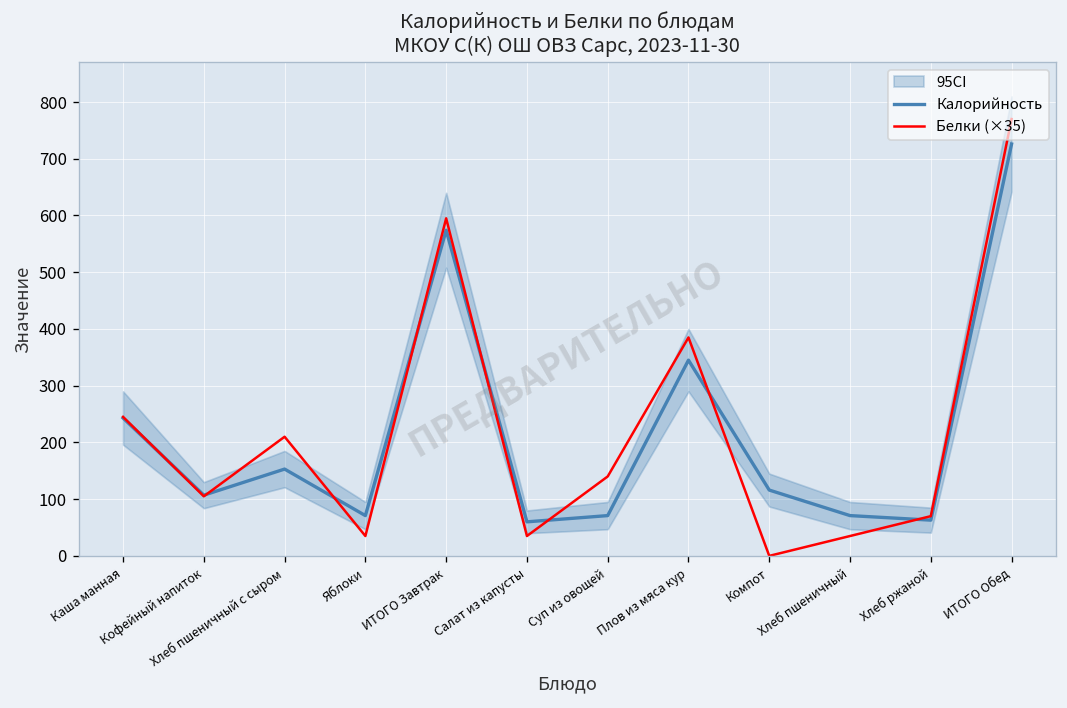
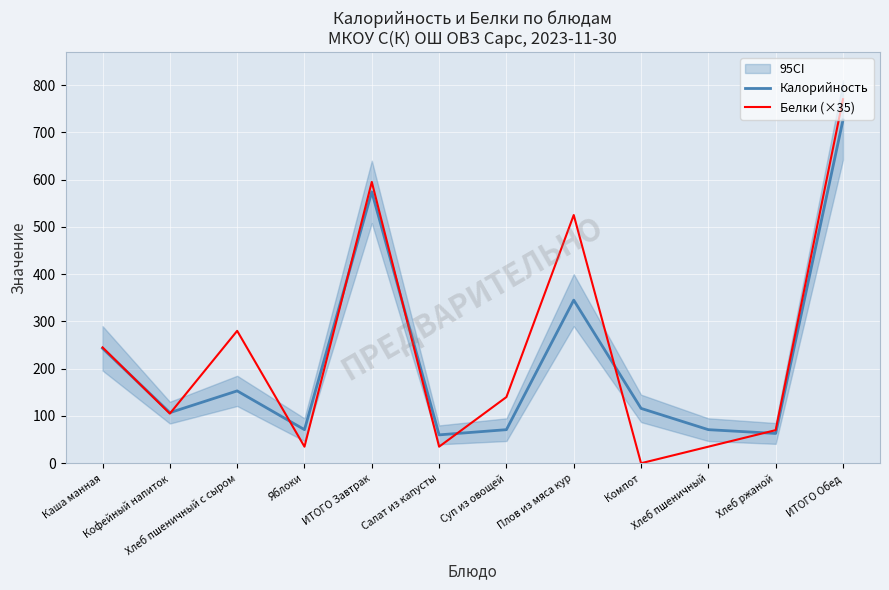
Белки (×35), Хлеб пшеничный с сыром: 210 -> 280
Белки (×35), Плов из мяса кур: 390 -> 530
